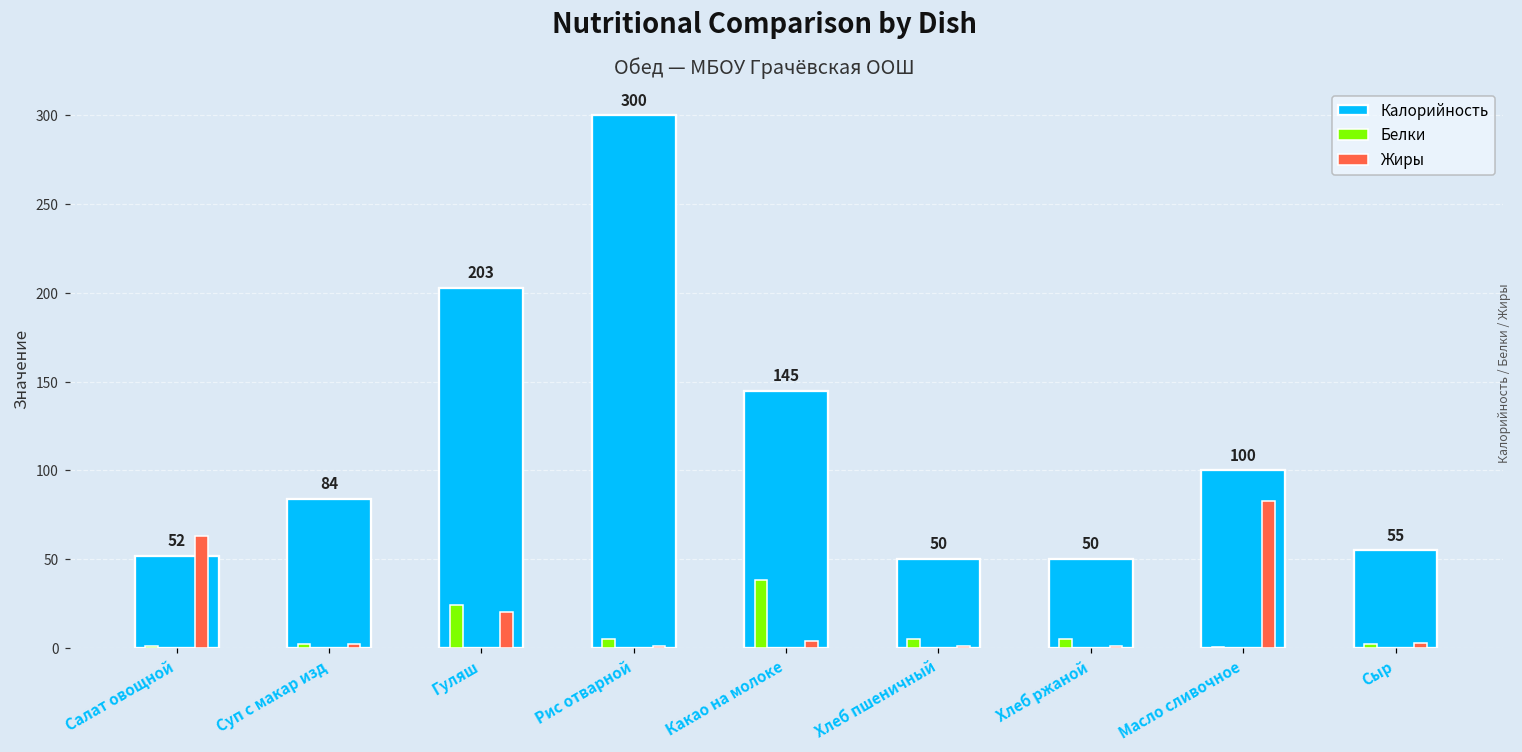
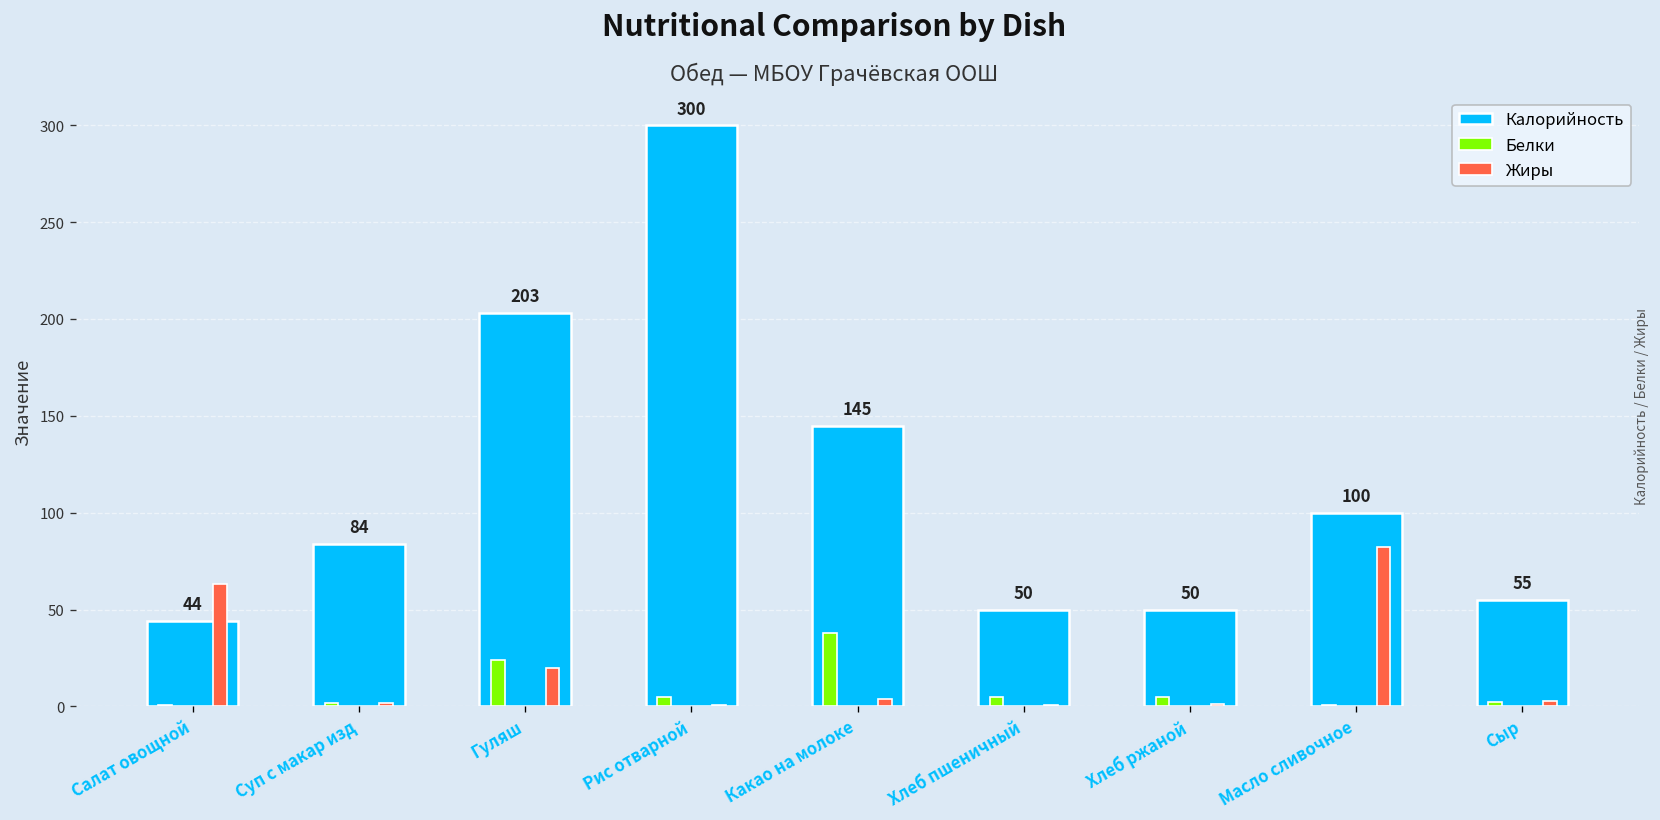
Калорийность, Салат овощной: 52 -> 44
